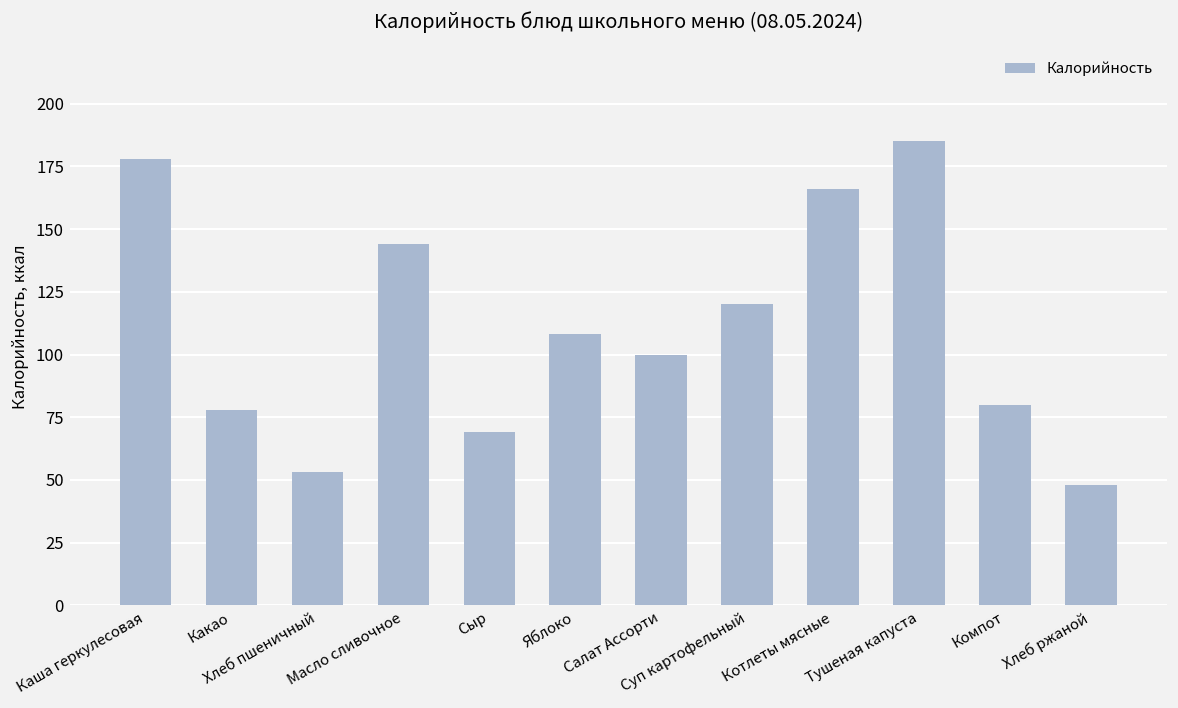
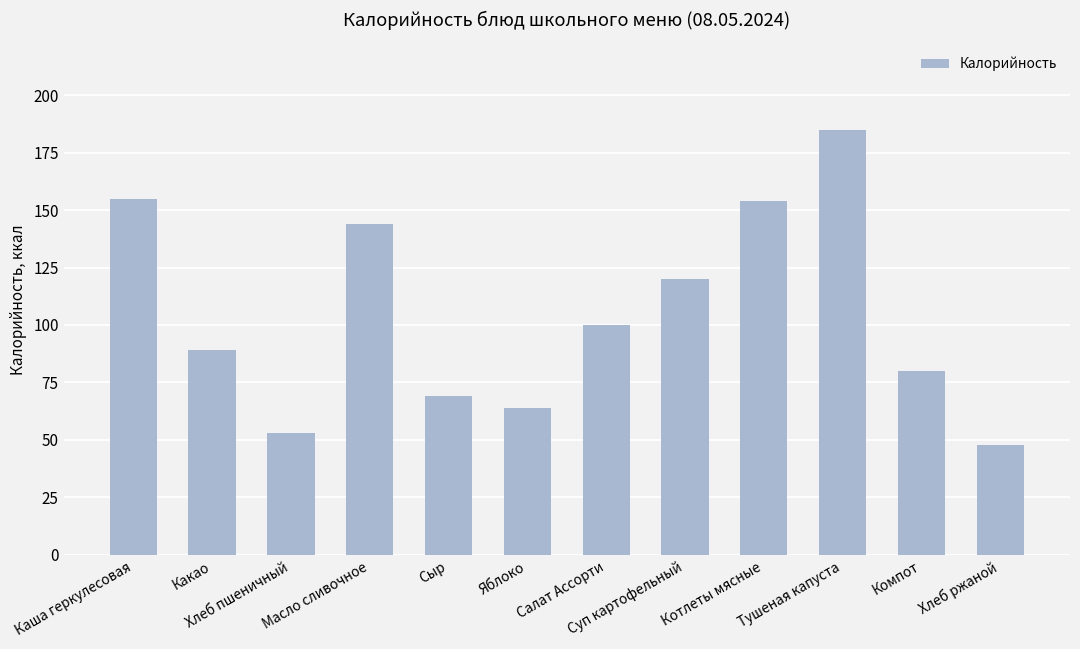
Каша геркулесовая: 178 -> 155
Какао: 78 -> 89
Яблоко: 108 -> 64
Котлеты мясные: 166 -> 154
